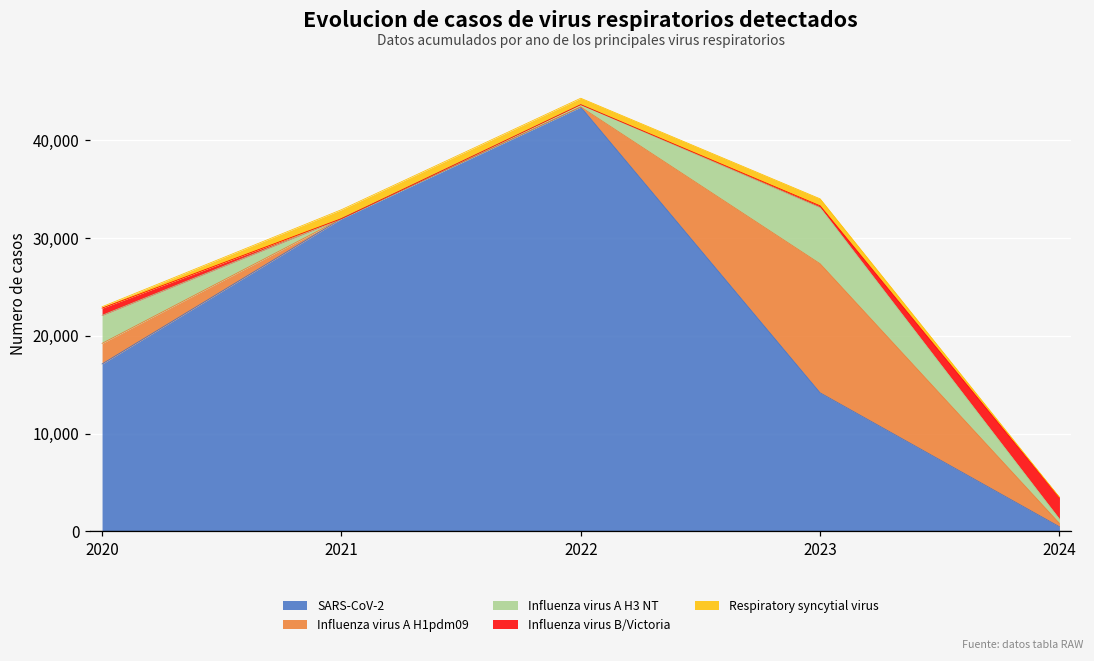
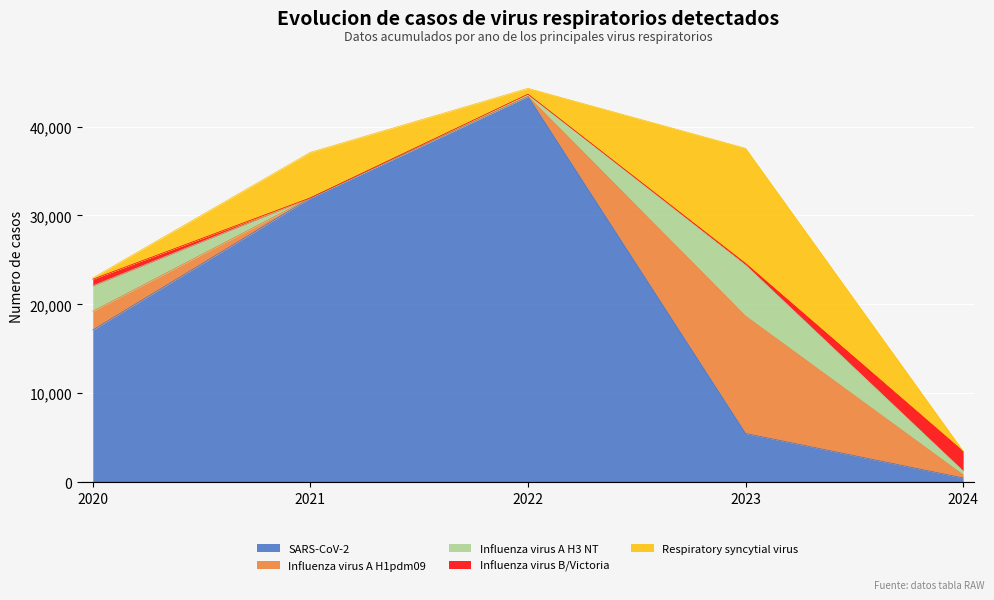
Respiratory syncytial virus, 2021: 1,000 -> 5,000
SARS-CoV-2, 2023: 14,000 -> 5,000
Respiratory syncytial virus, 2023: 1,000 -> 13,000
